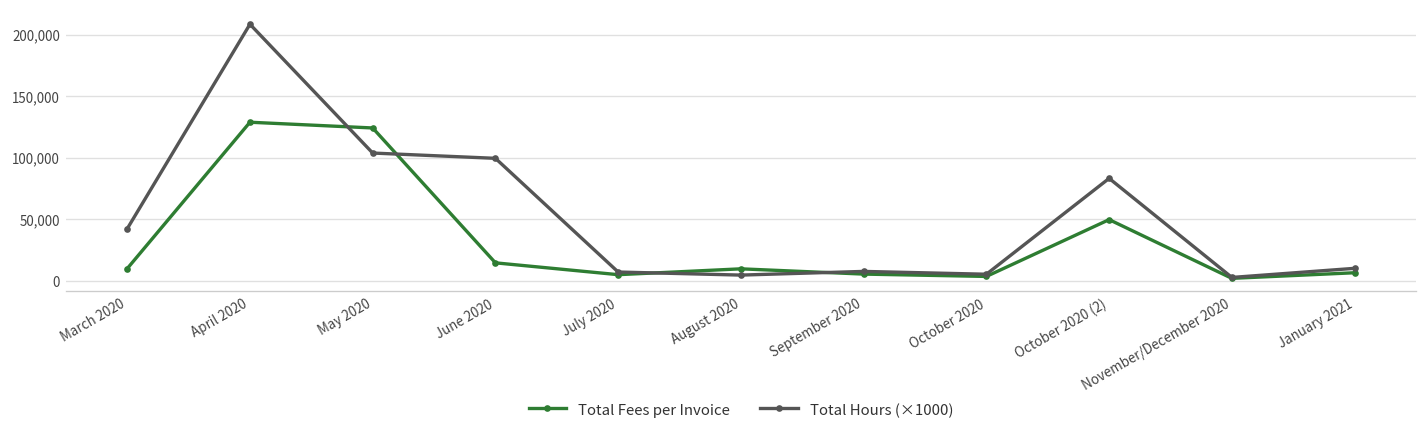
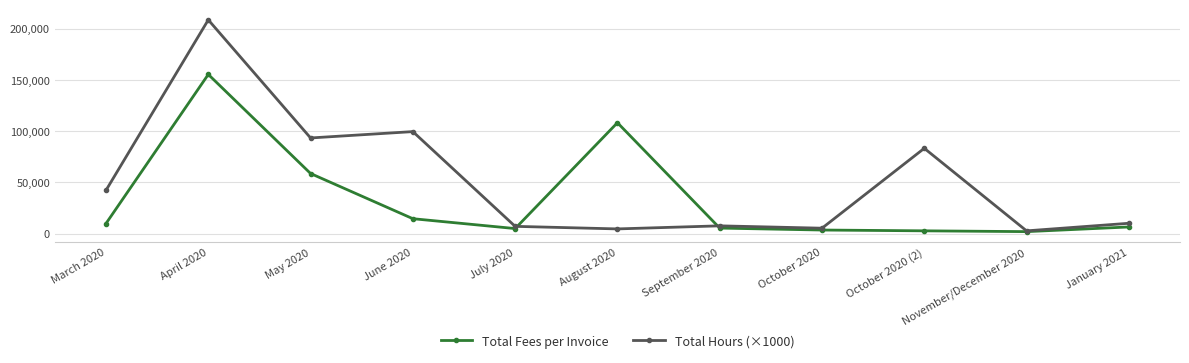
Total Fees per Invoice, April 2020: 129,000 -> 155,000
Total Fees per Invoice, May 2020: 124,000 -> 59,000
Total Hours (×1000), May 2020: 104,000 -> 93,000
Total Fees per Invoice, August 2020: 10,000 -> 108,000
Total Fees per Invoice, October 2020 (2): 50,000 -> 3,000
